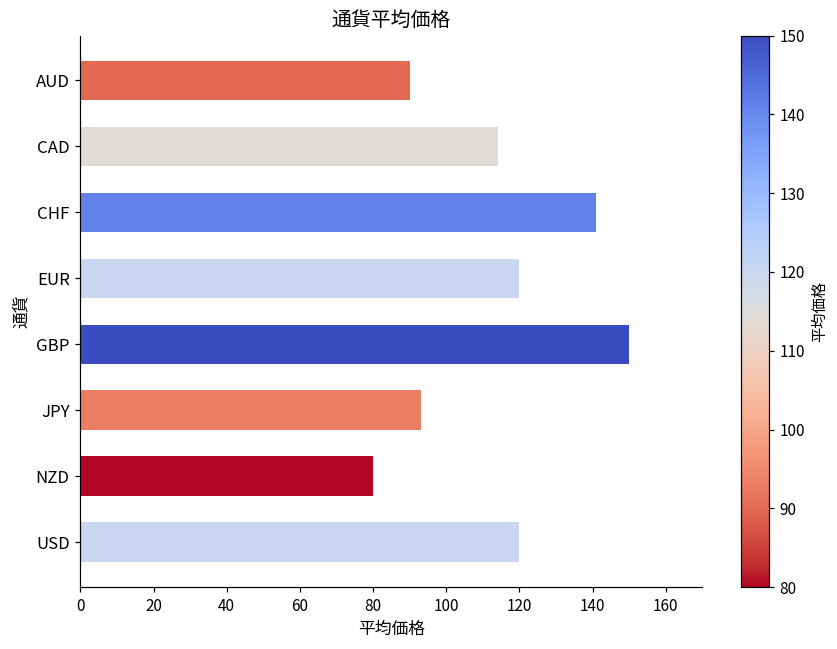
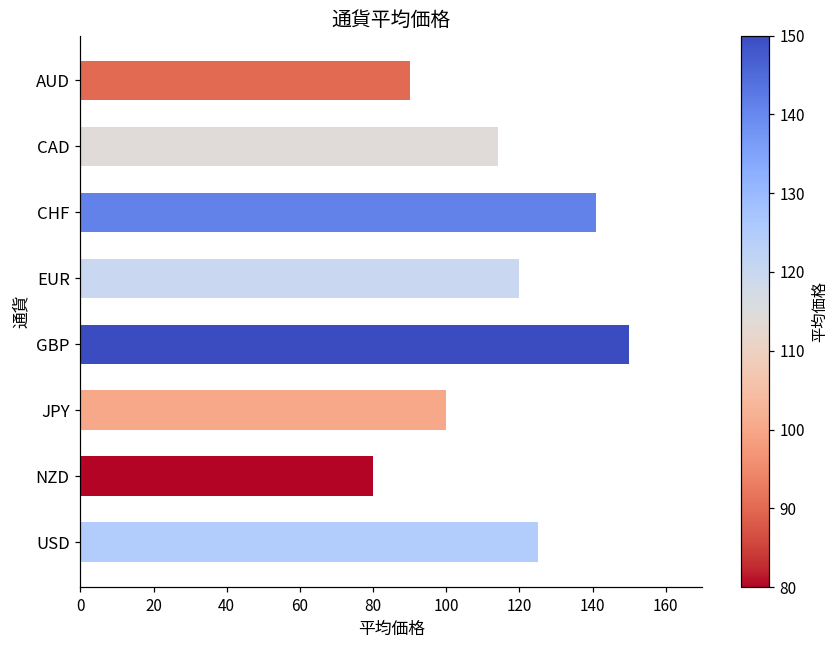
JPY: 93 -> 100
USD: 120 -> 125
